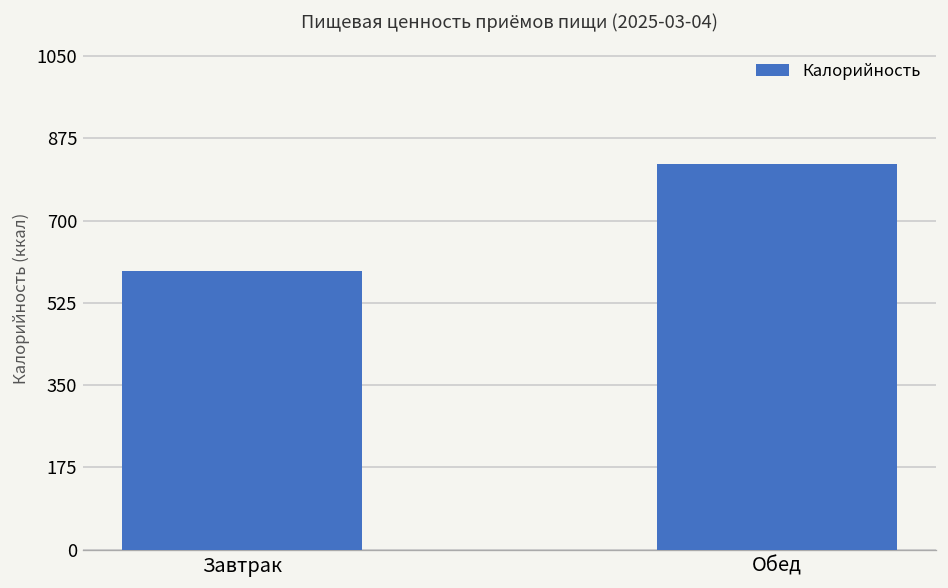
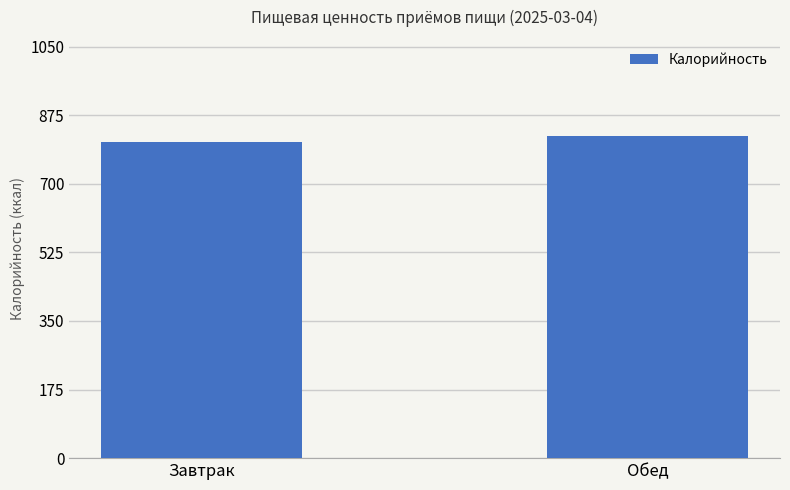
Завтрак: 590 -> 810
